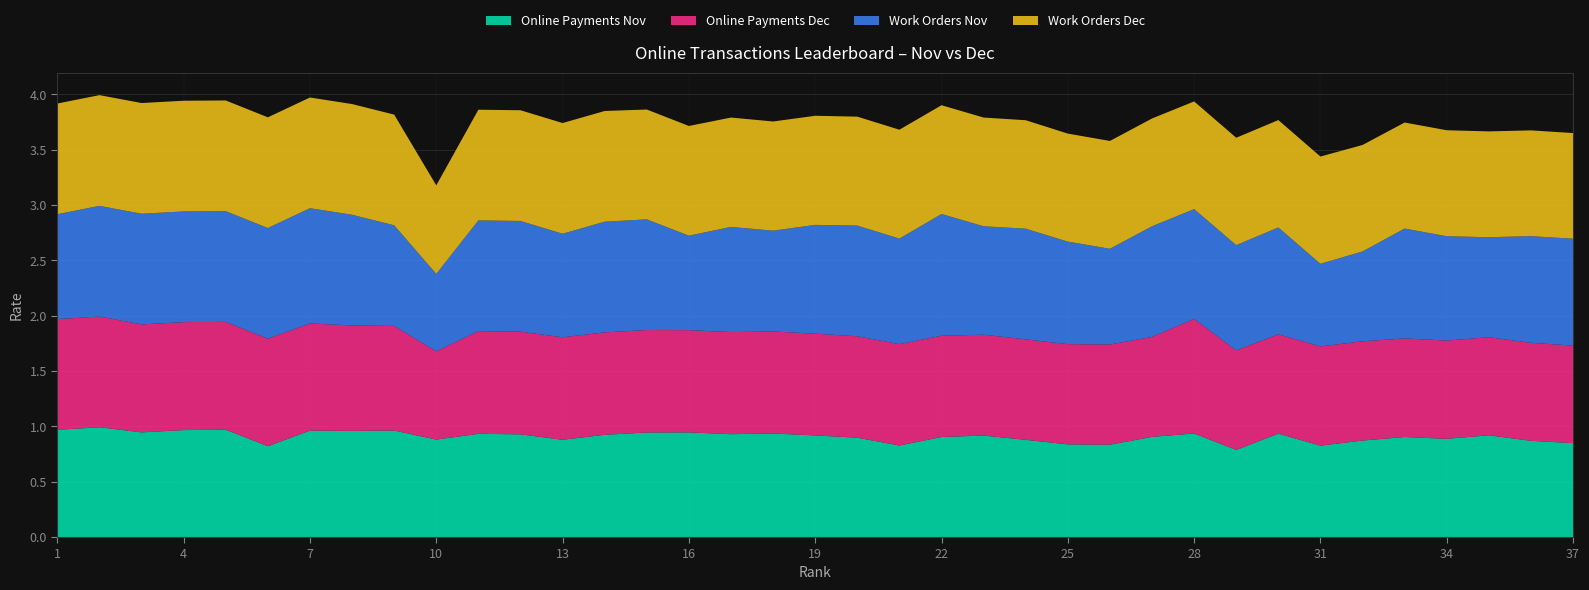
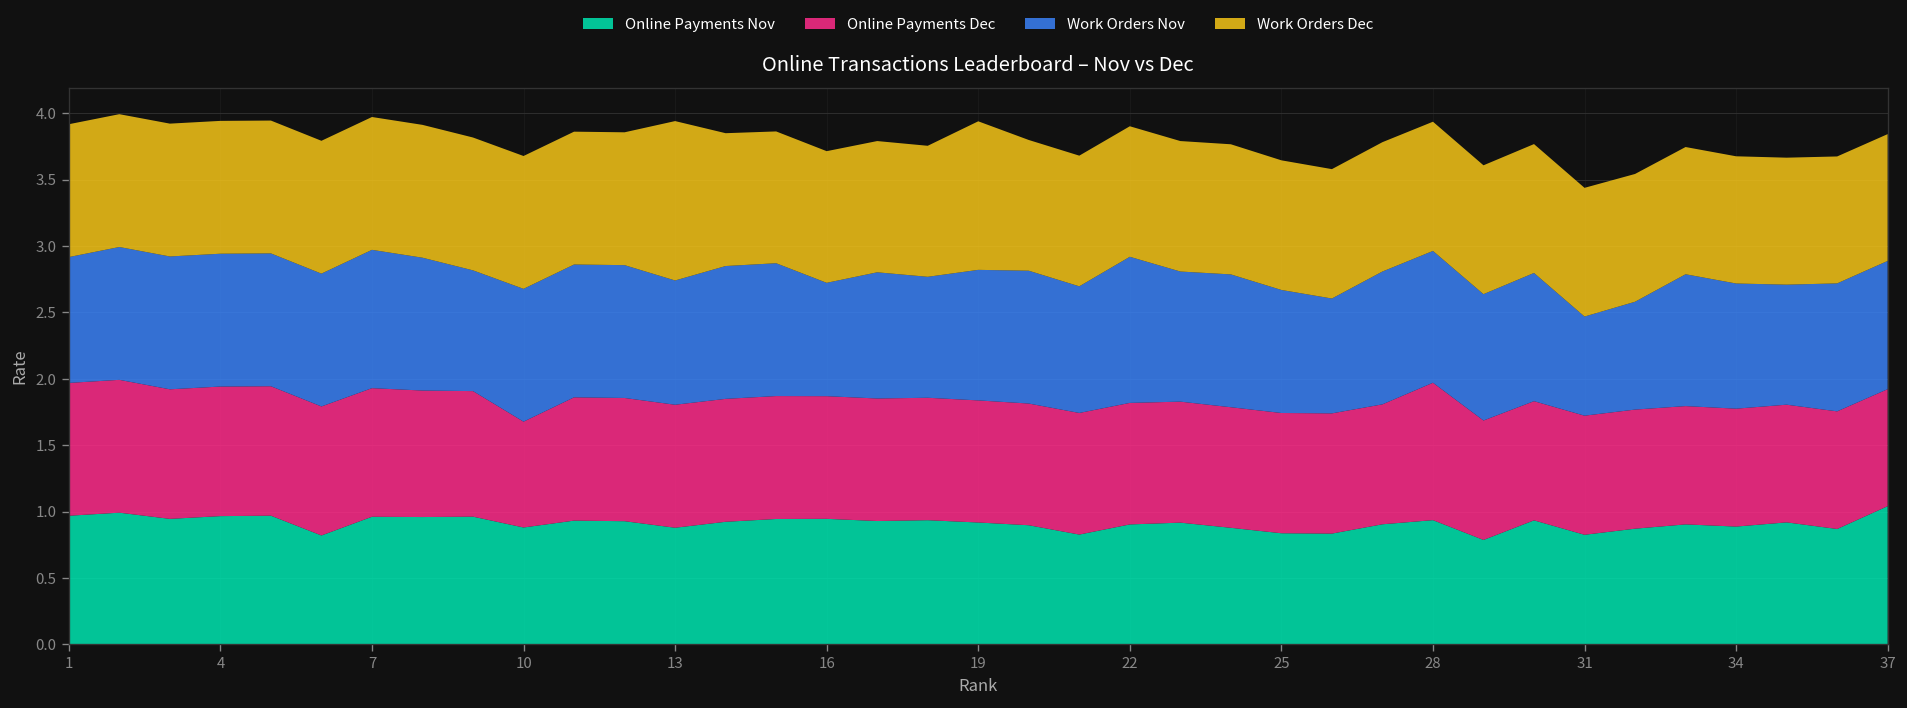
Work Orders Nov, 10: 0.7 -> 1.0
Work Orders Dec, 10: 0.8 -> 1.0
Work Orders Dec, 13: 1.0 -> 1.2
Work Orders Dec, 19: 0.99 -> 1.12
Online Payments Nov, 37: 0.85 -> 1.04
